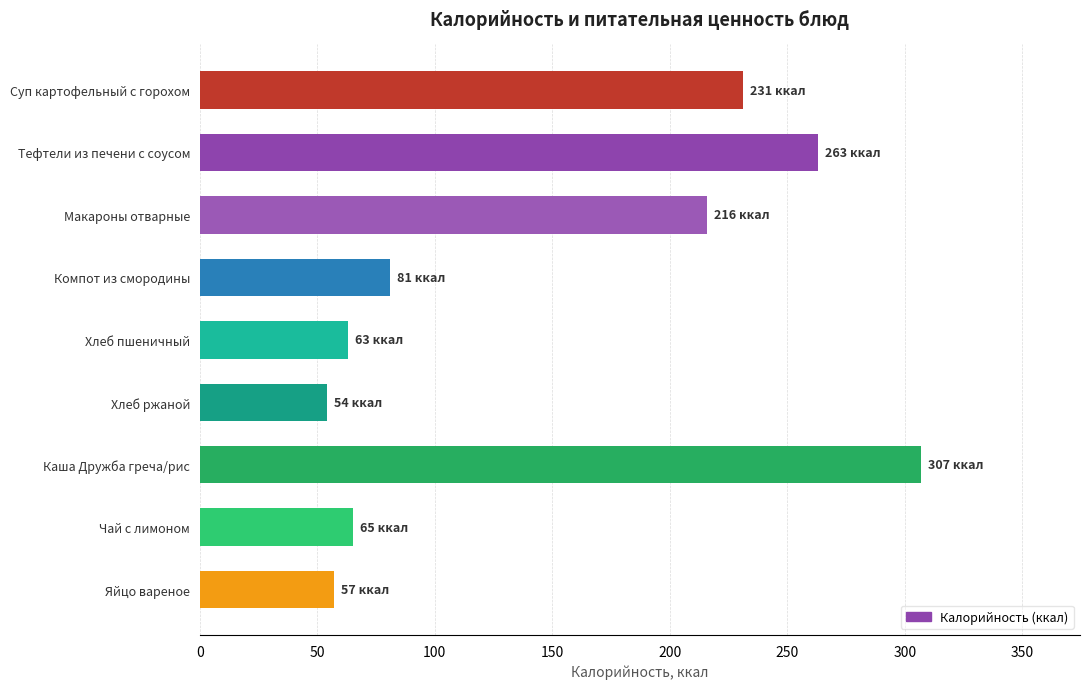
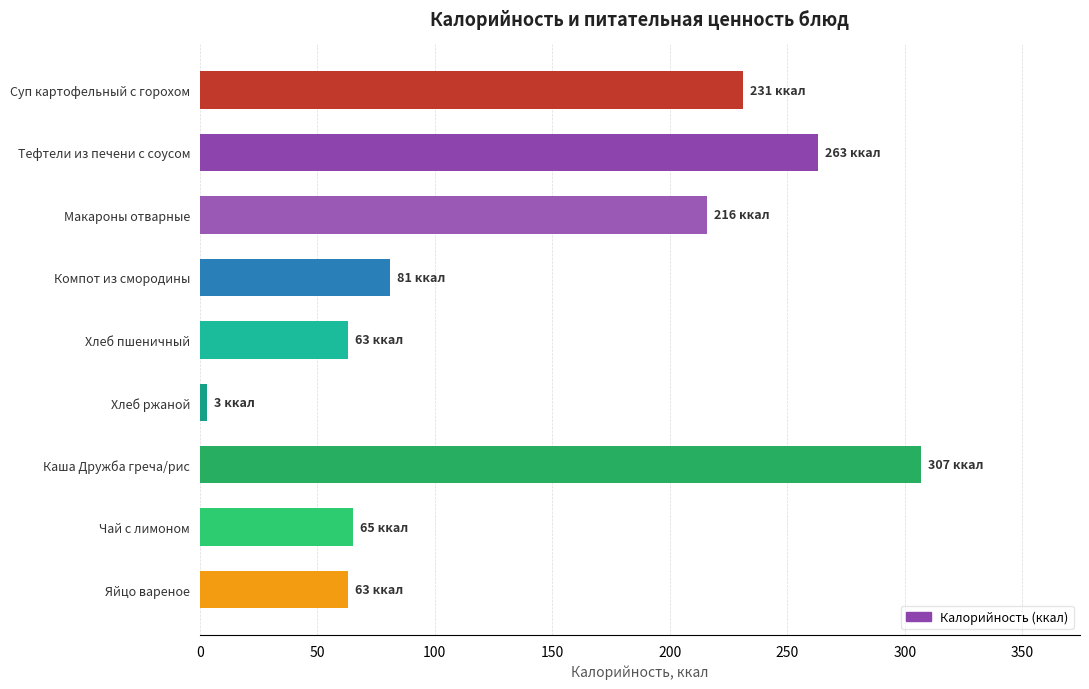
Хлеб ржаной: 54 -> 3
Яйцо вареное: 57 -> 63
